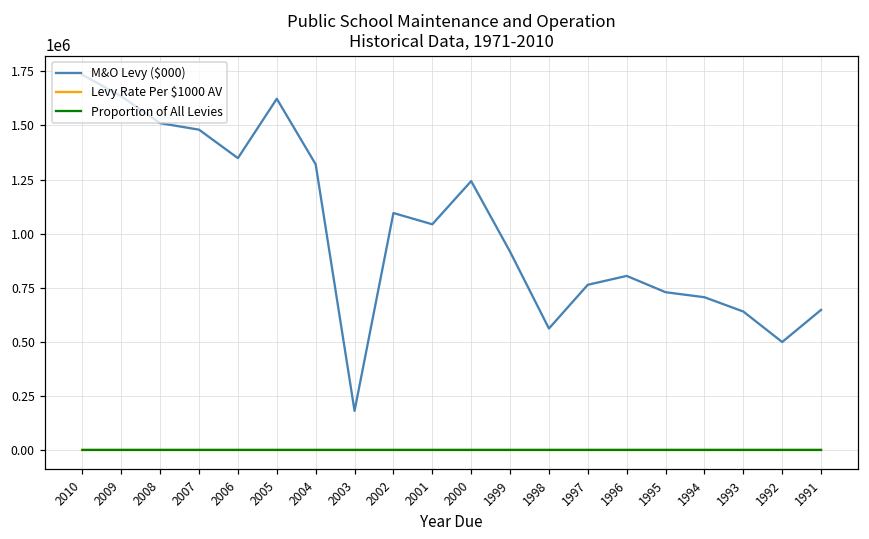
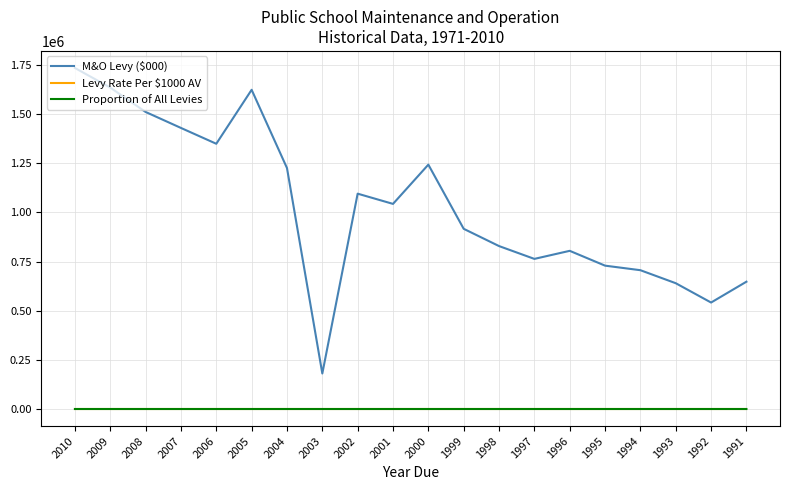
M&O Levy ($000), 2007: 1480000 -> 1430000
M&O Levy ($000), 2004: 1320000 -> 1230000
M&O Levy ($000), 1998: 560000 -> 830000
M&O Levy ($000), 1992: 500000 -> 540000
